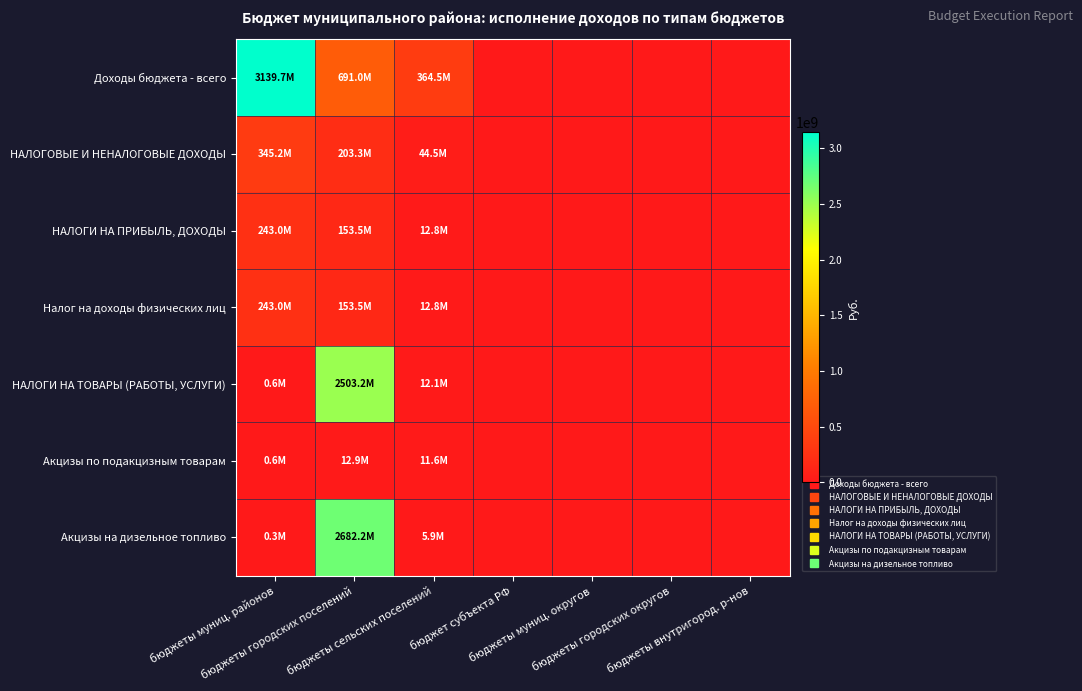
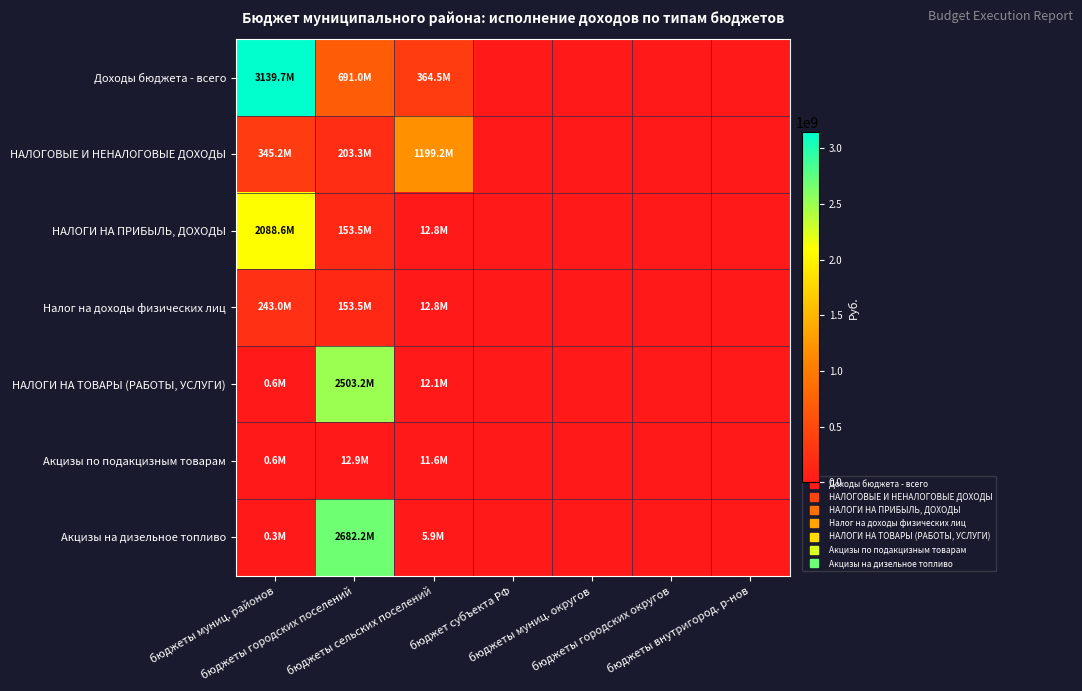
НАЛОГОВЫЕ И НЕНАЛОГОВЫЕ ДОХОДЫ, бюджеты сельских поселений: 44.5M -> 1199.2M
НАЛОГИ НА ПРИБЫЛЬ, ДОХОДЫ, бюджеты муниц. районов: 243.0M -> 2088.6M
